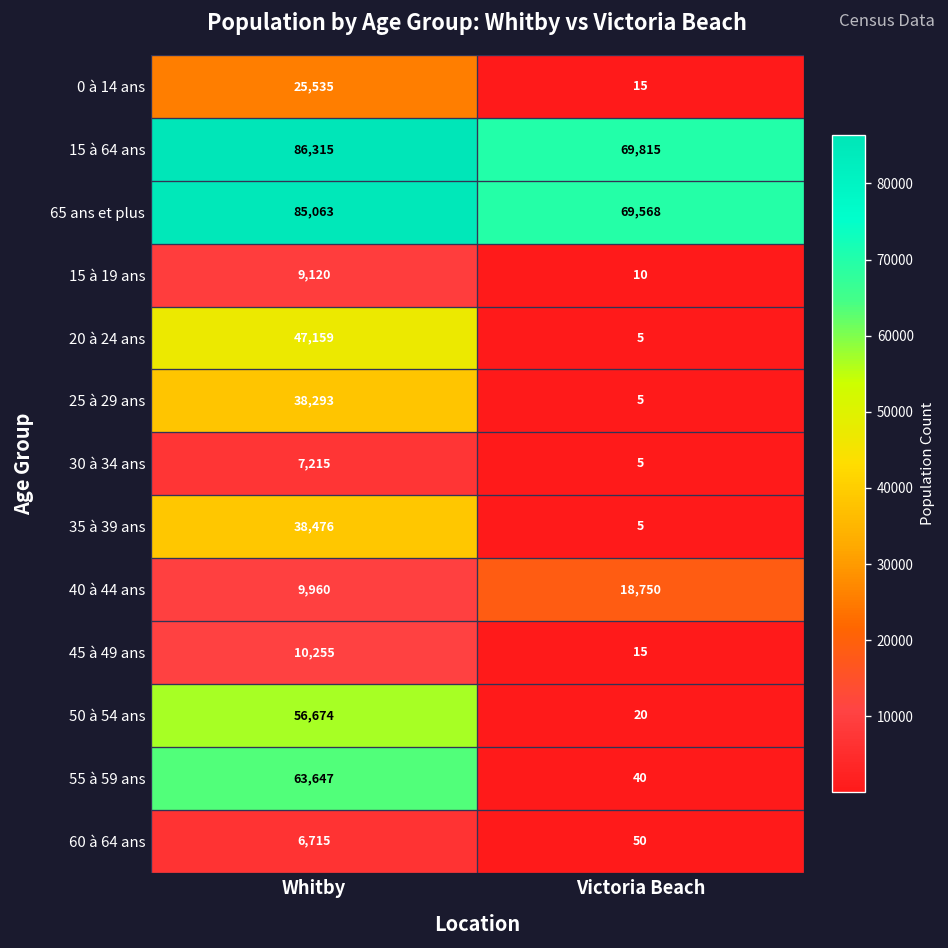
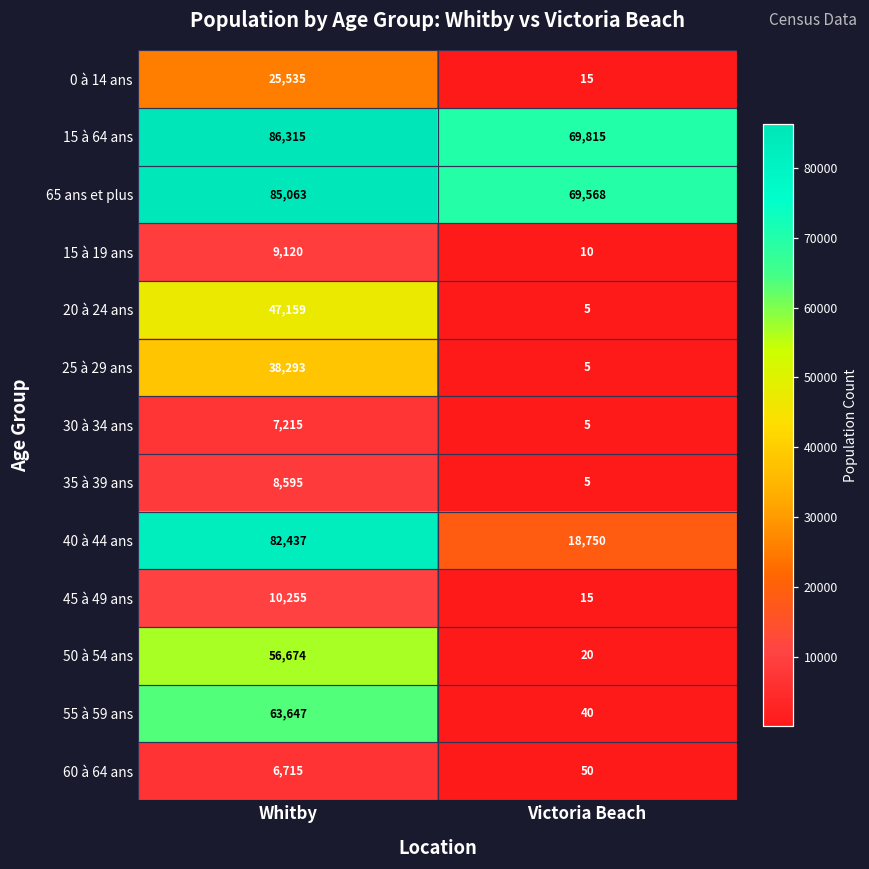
35 à 39 ans, Whitby: 38,476 -> 8,595
40 à 44 ans, Whitby: 9,960 -> 82,437
